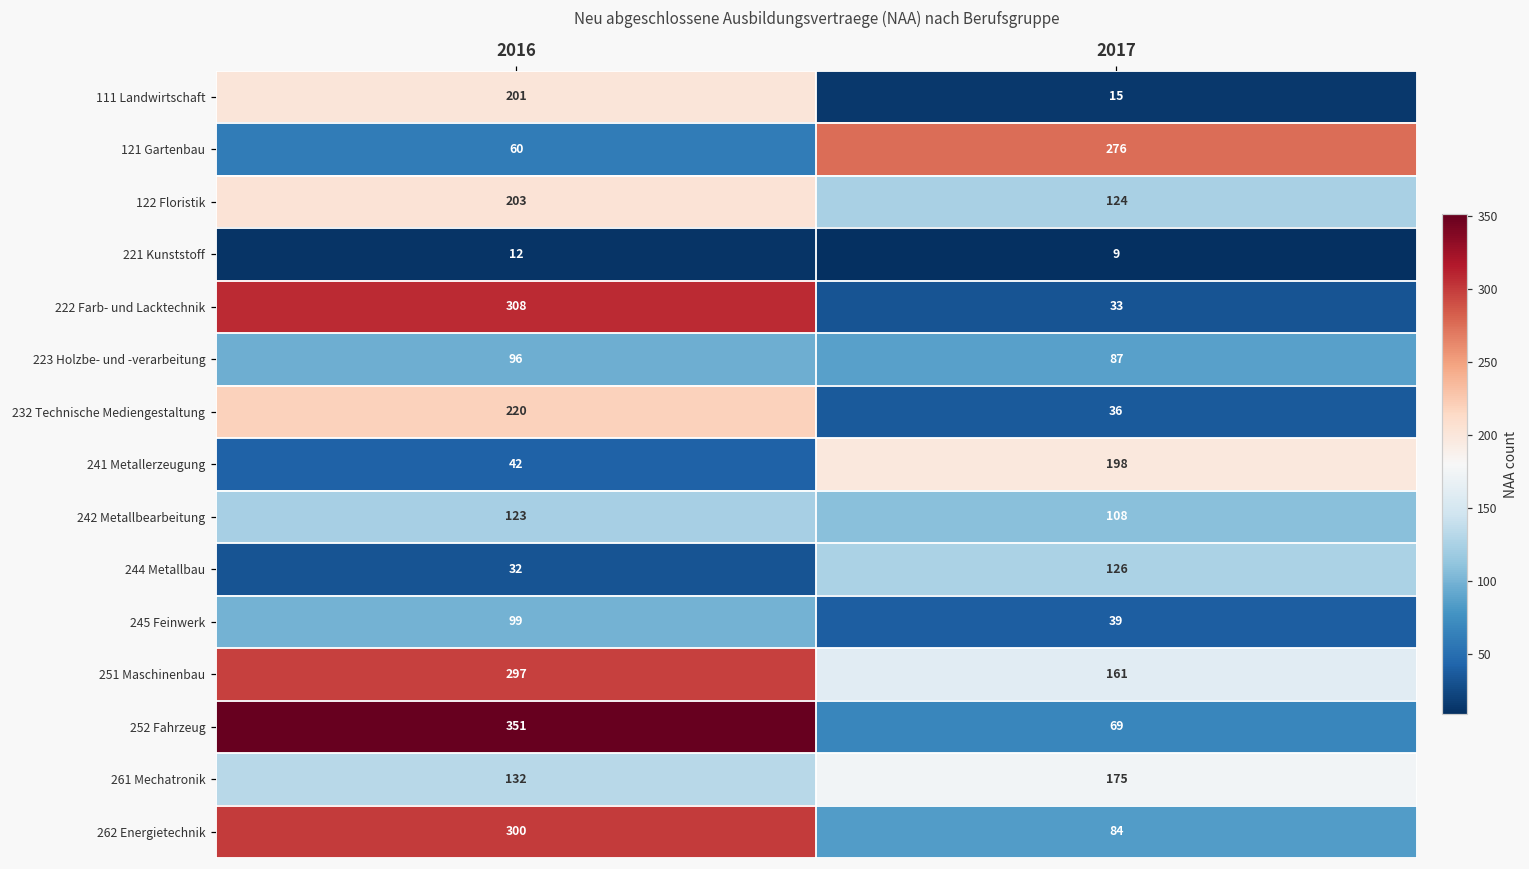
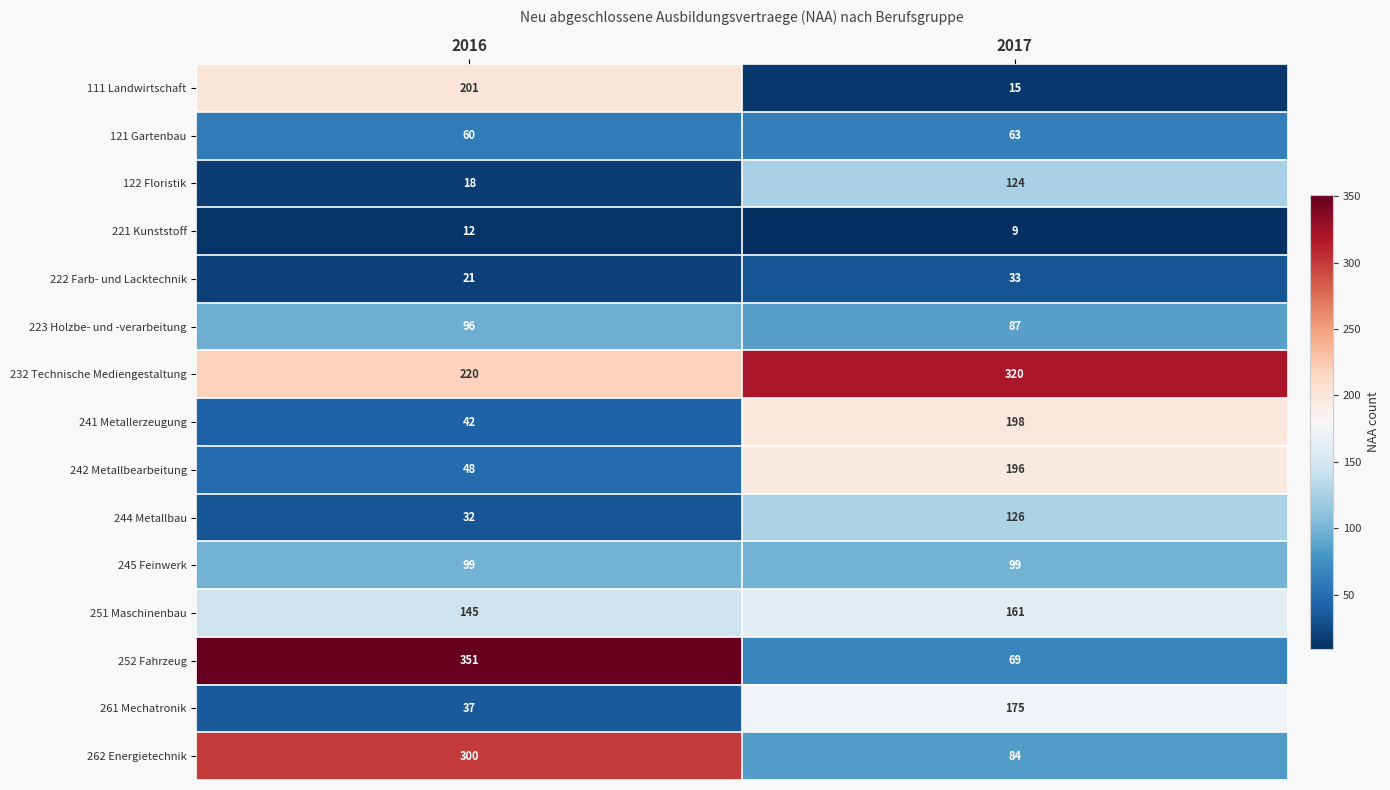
121 Gartenbau, 2017: 276 -> 63
122 Floristik, 2016: 203 -> 18
222 Farb- und Lacktechnik, 2016: 308 -> 21
232 Technische Mediengestaltung, 2017: 36 -> 320
242 Metallbearbeitung, 2016: 123 -> 48
242 Metallbearbeitung, 2017: 108 -> 196
245 Feinwerk, 2017: 39 -> 99
251 Maschinenbau, 2016: 297 -> 145
261 Mechatronik, 2016: 132 -> 37
